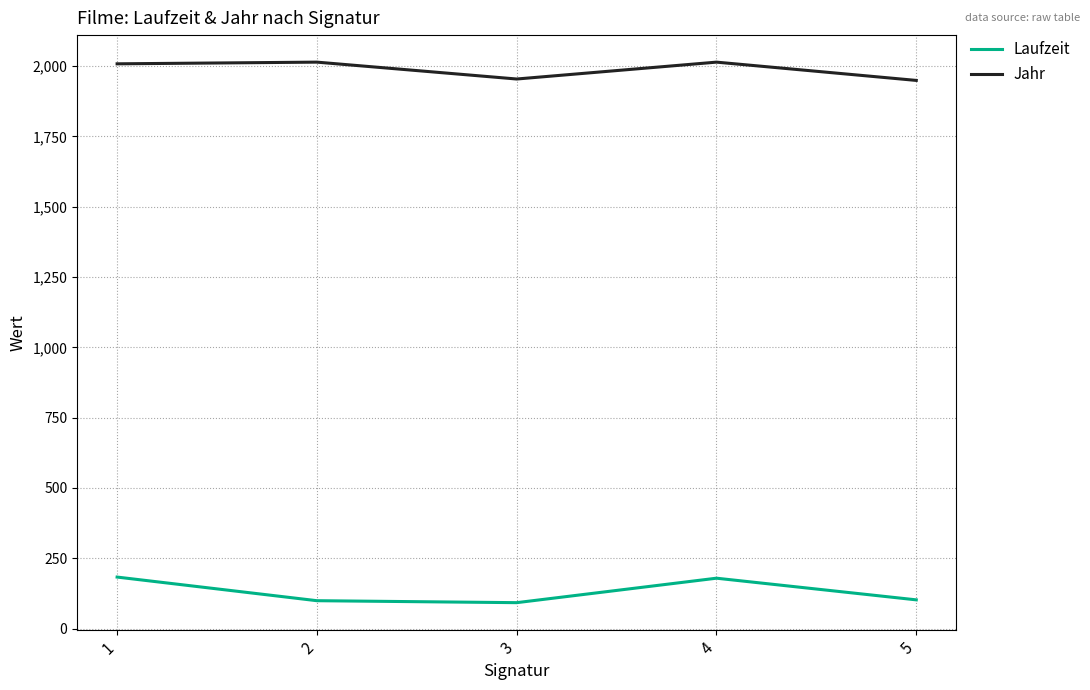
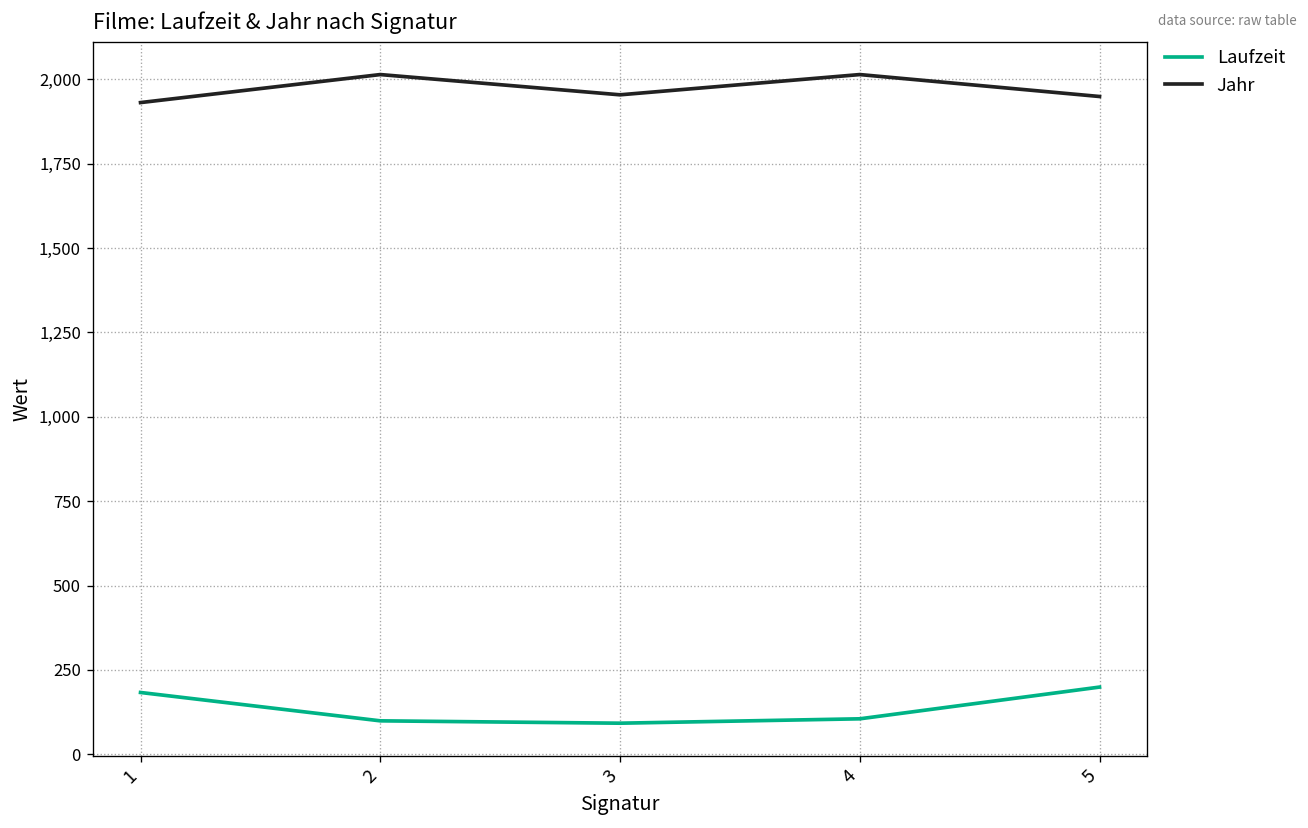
Jahr, 1: 2,010 -> 1,930
Laufzeit, 4: 180 -> 110
Laufzeit, 5: 100 -> 200
